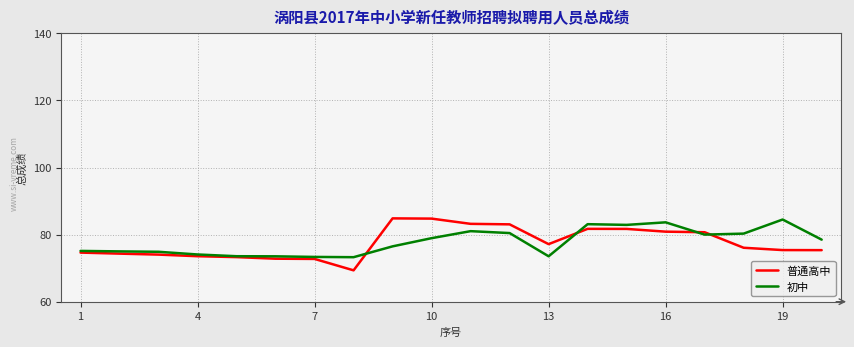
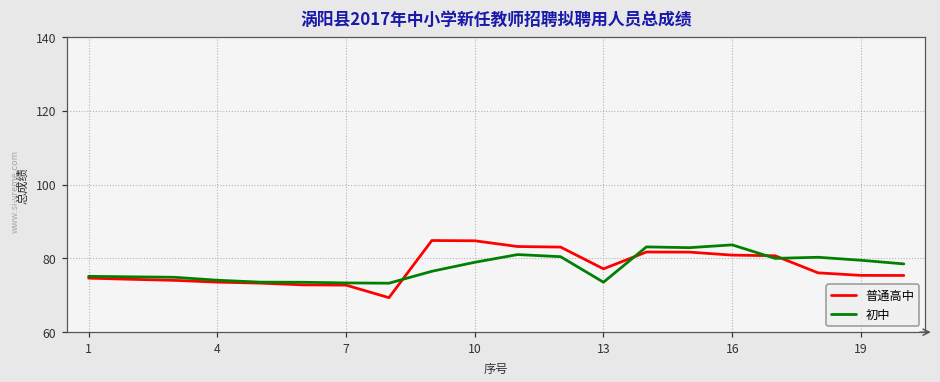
初中, 19: 85 -> 79
